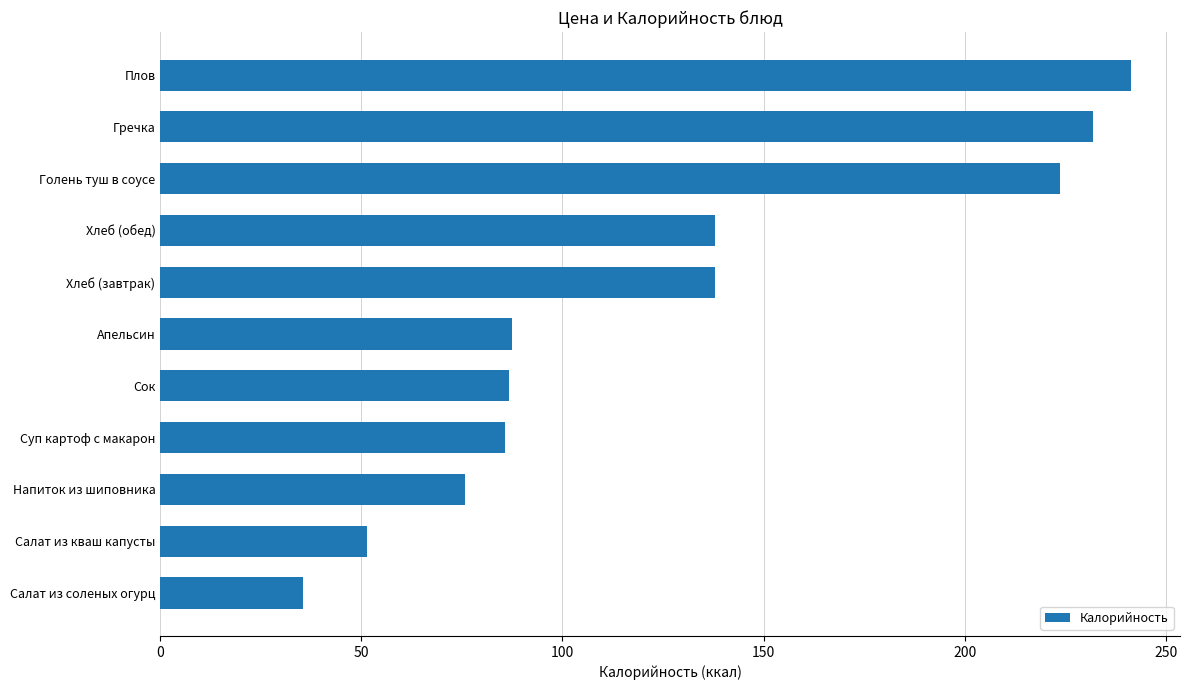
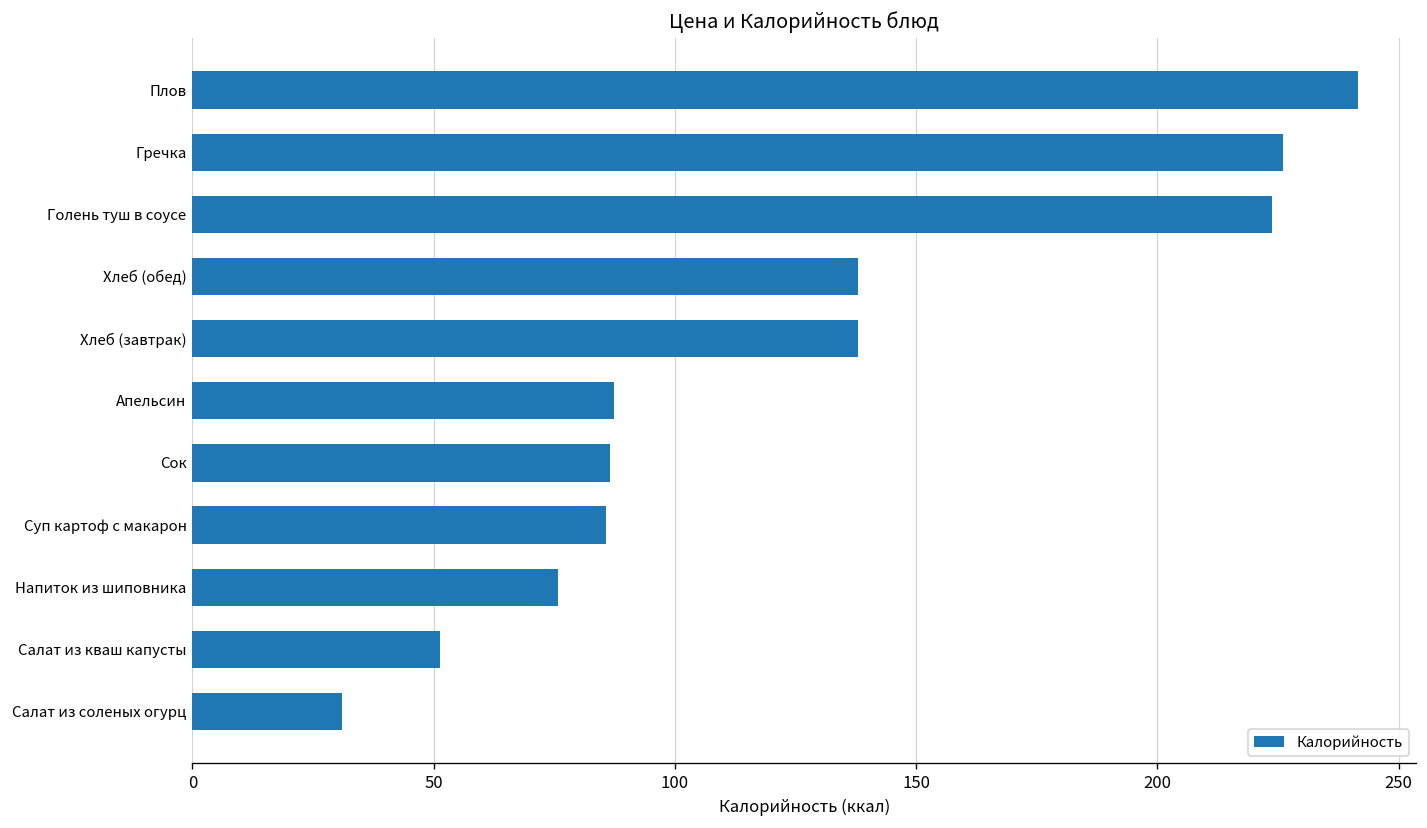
Гречка: 232 -> 226
Салат из соленых огурц: 35 -> 31
